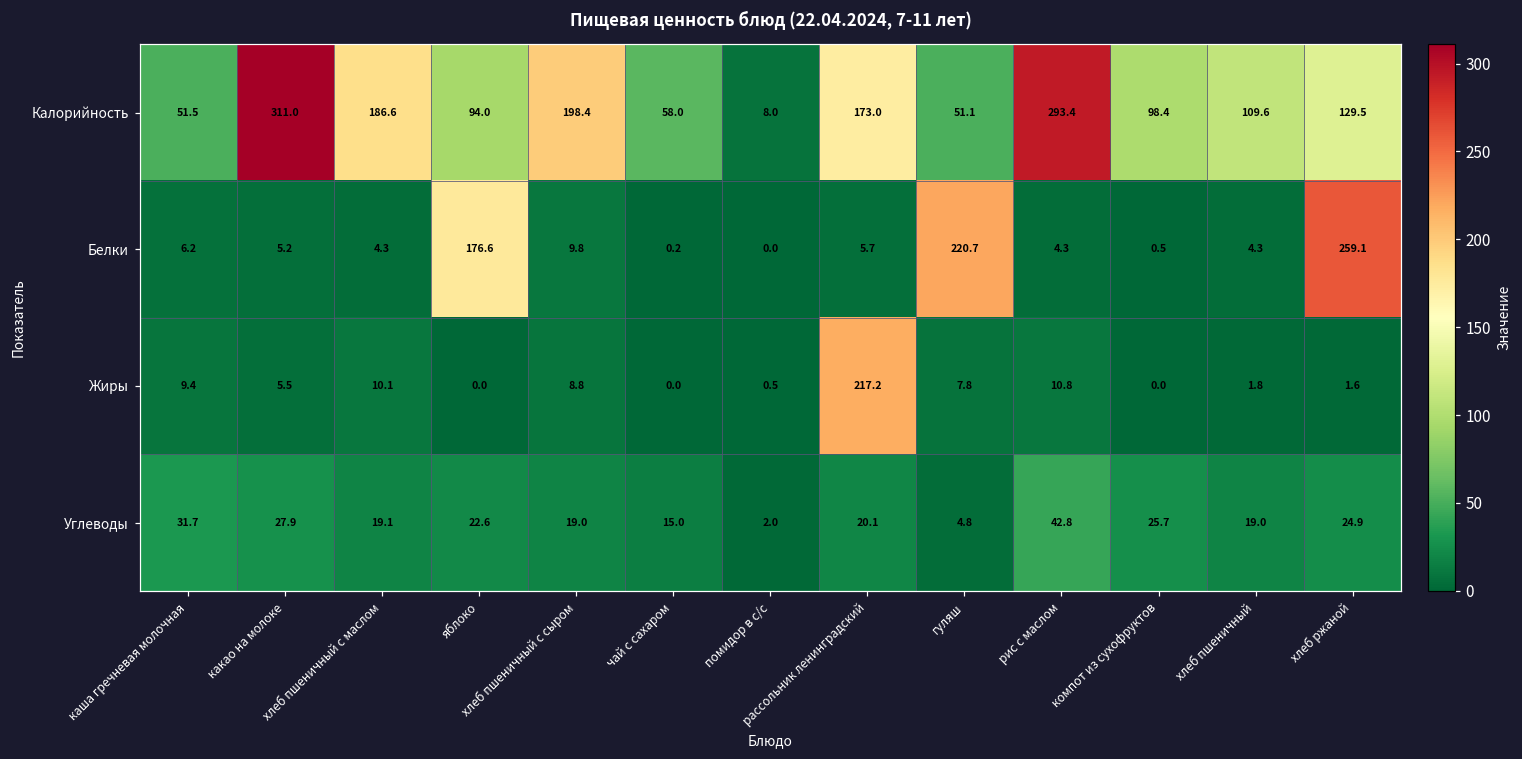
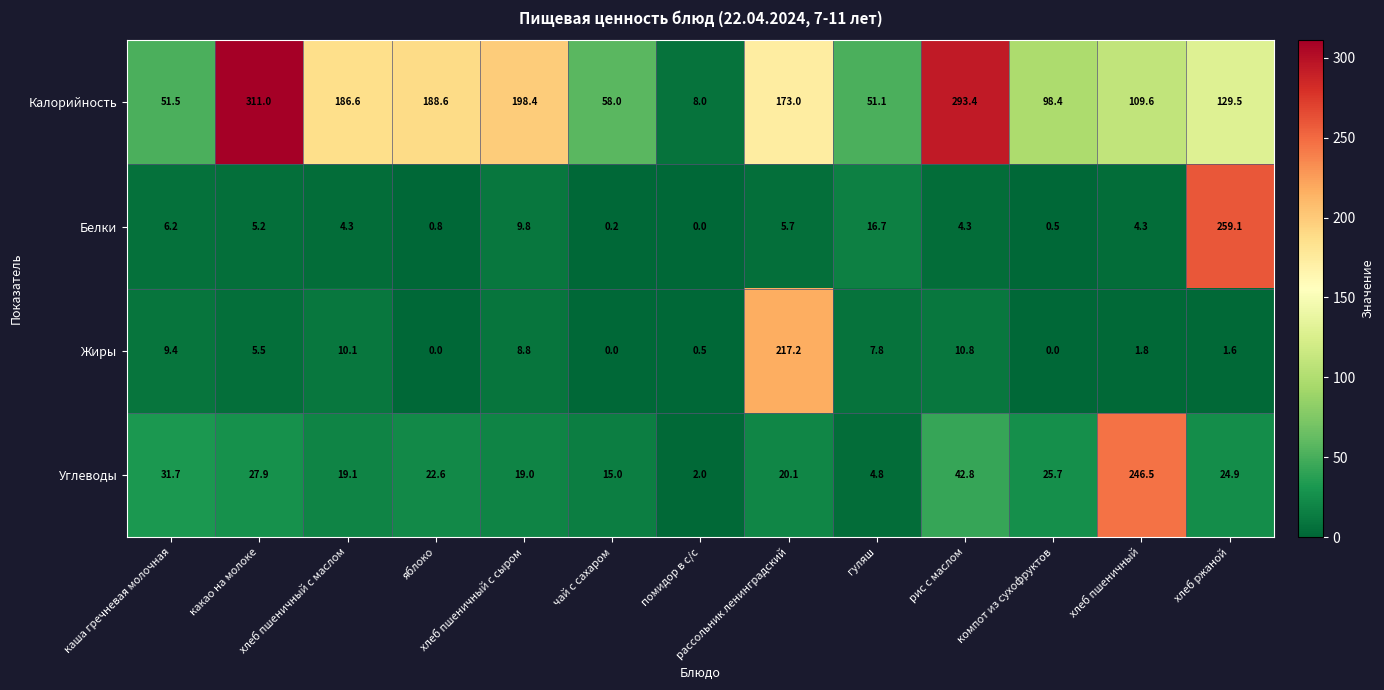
Калорийность, яблоко: 94.0 -> 188.6
Белки, яблоко: 176.6 -> 0.8
Белки, гуляш: 220.7 -> 16.7
Углеводы, хлеб пшеничный: 19.0 -> 246.5
